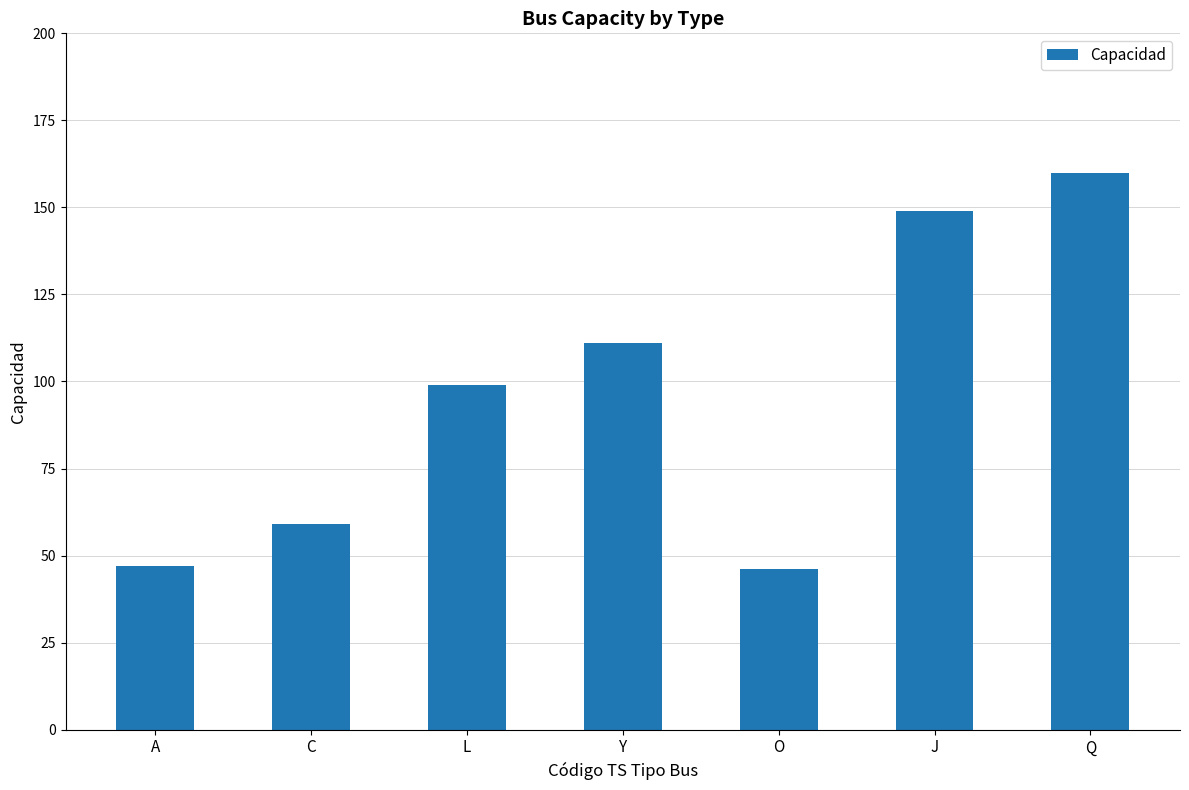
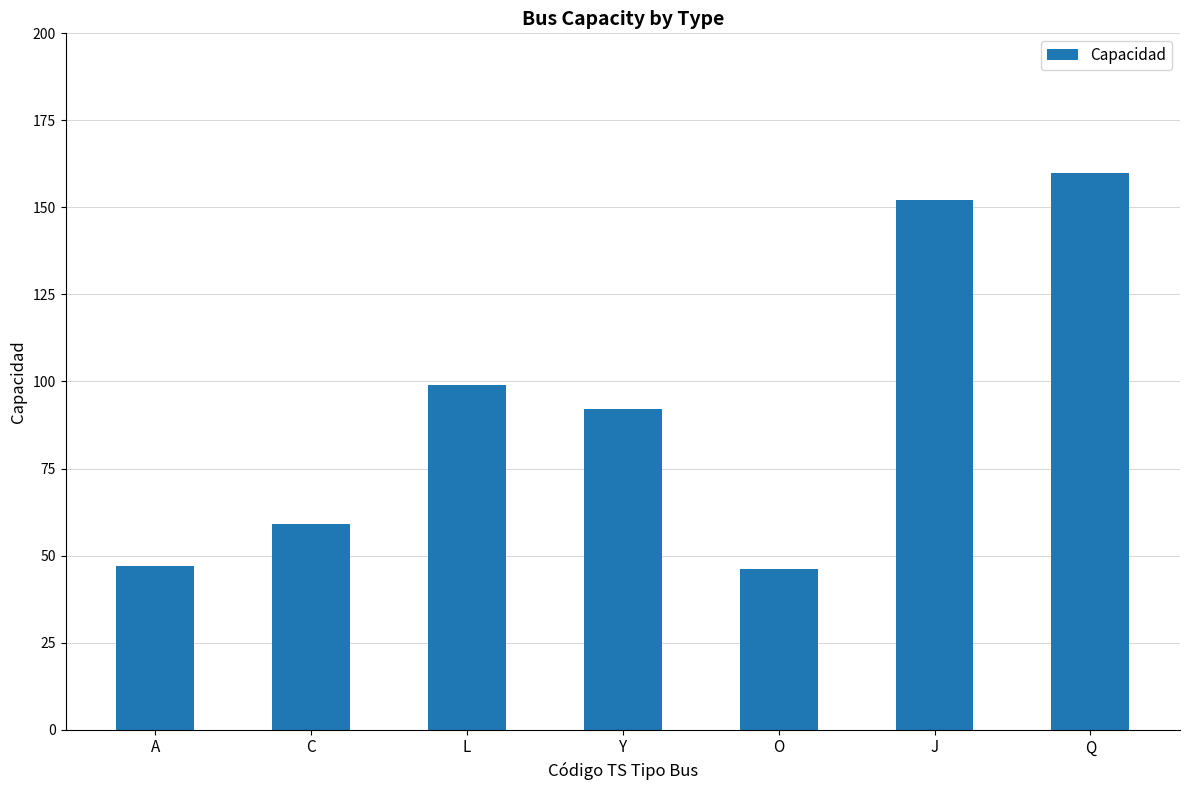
Y: 111 -> 92
J: 149 -> 152
